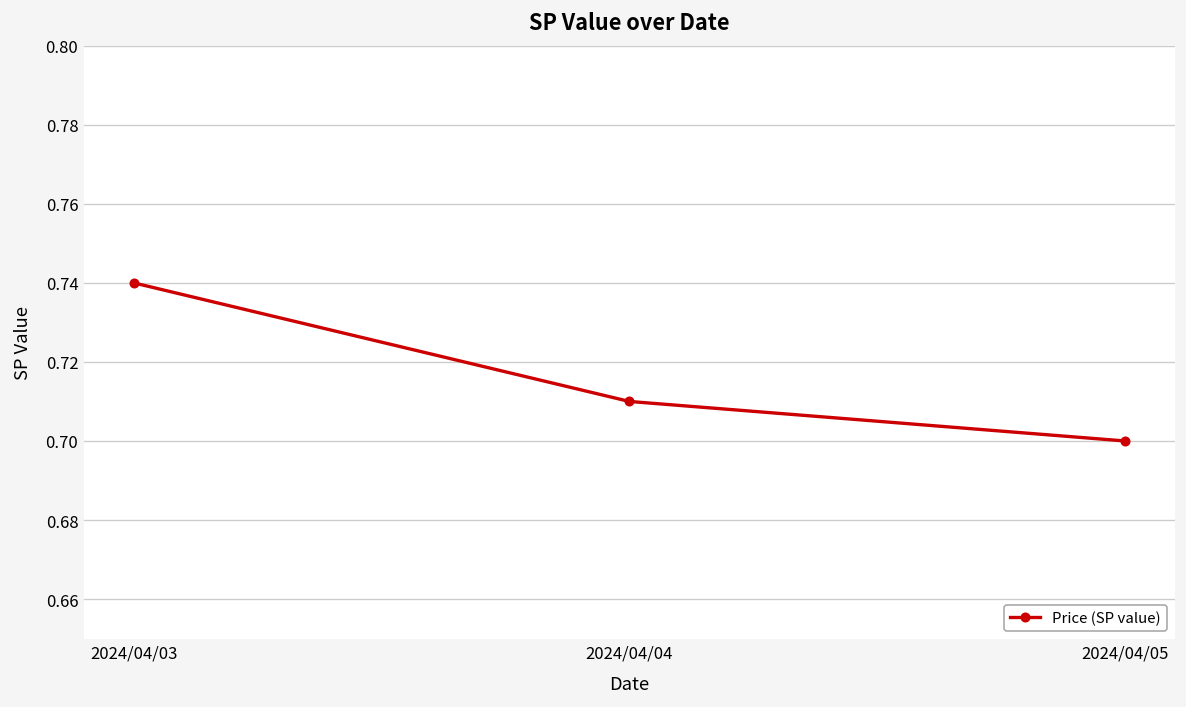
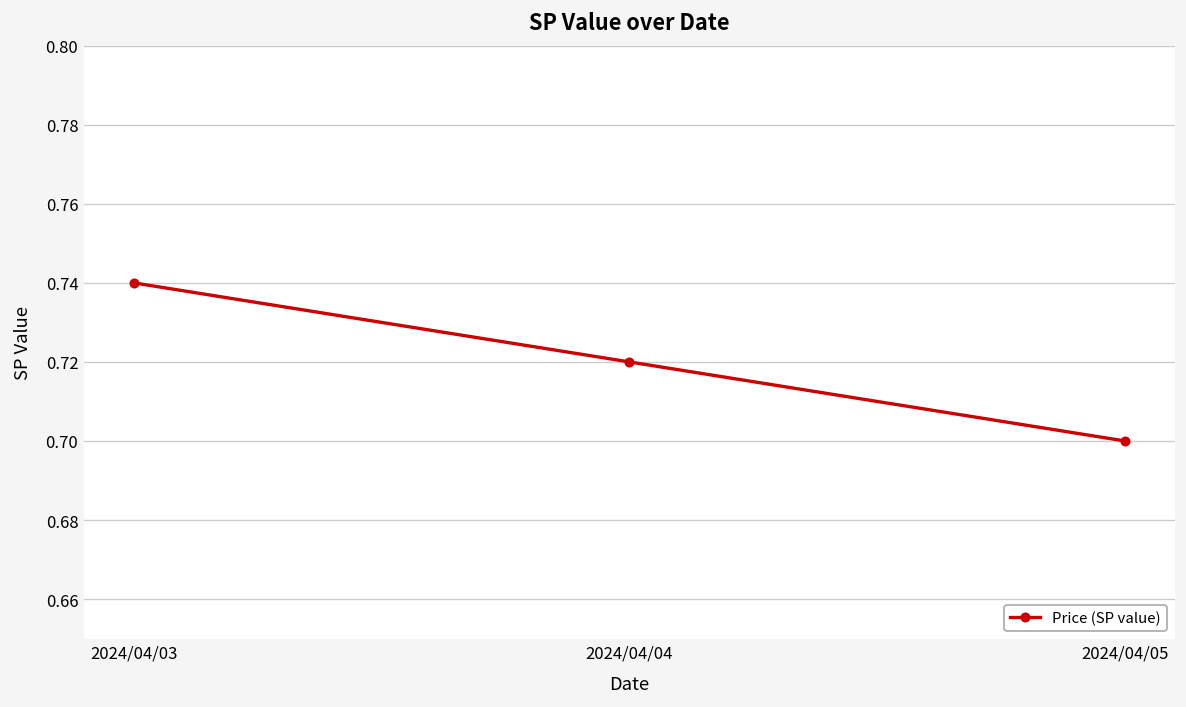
2024/04/04: 0.71 -> 0.72
